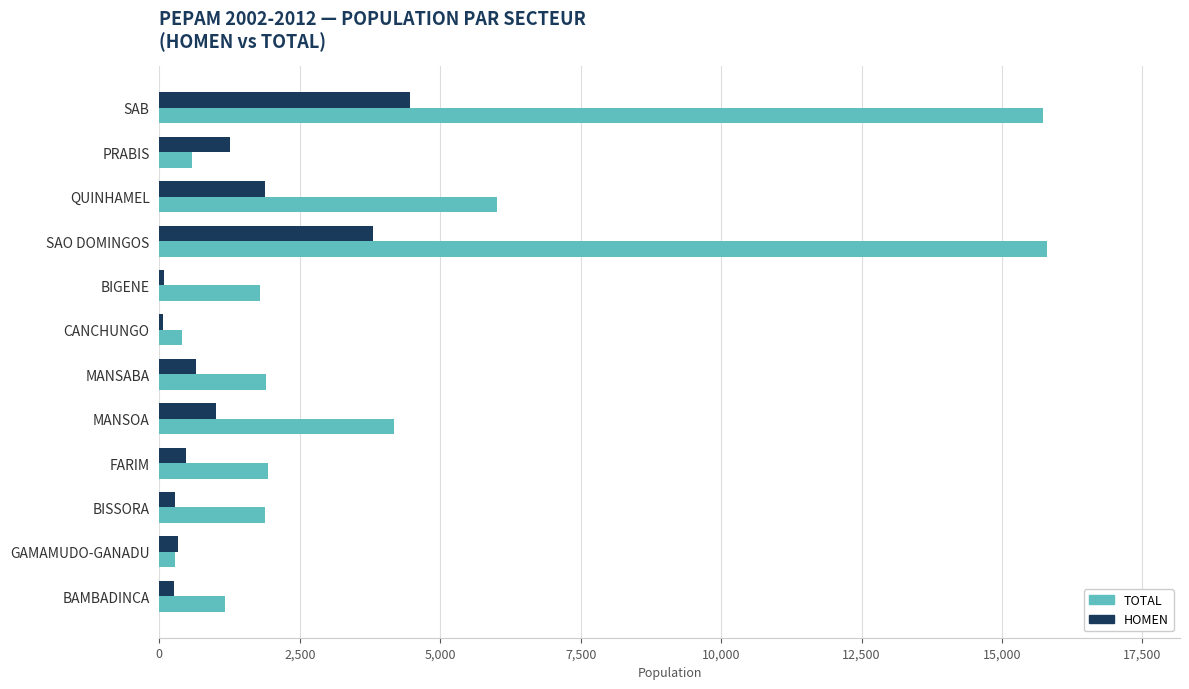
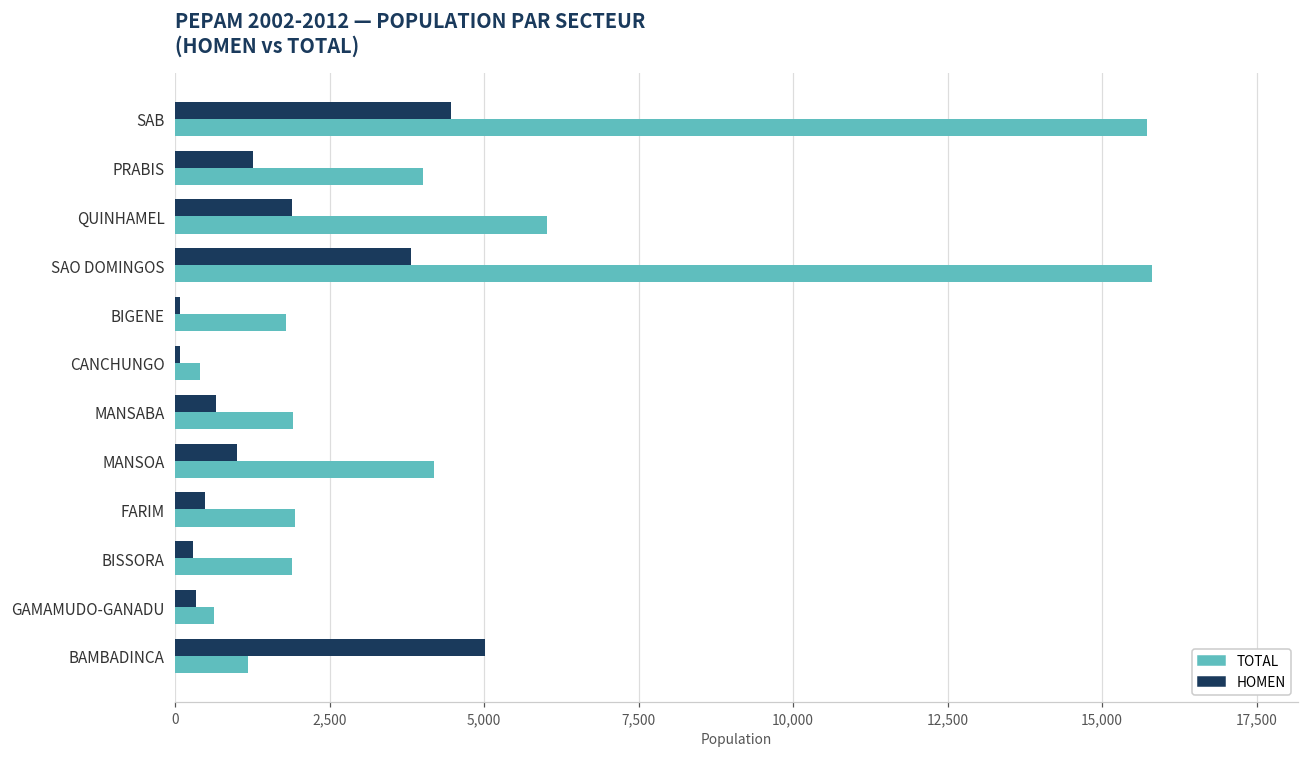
TOTAL, PRABIS: 600 -> 4,000
TOTAL, GAMAMUDO-GANADU: 300 -> 600
HOMEN, BAMBADINCA: 300 -> 5,000
